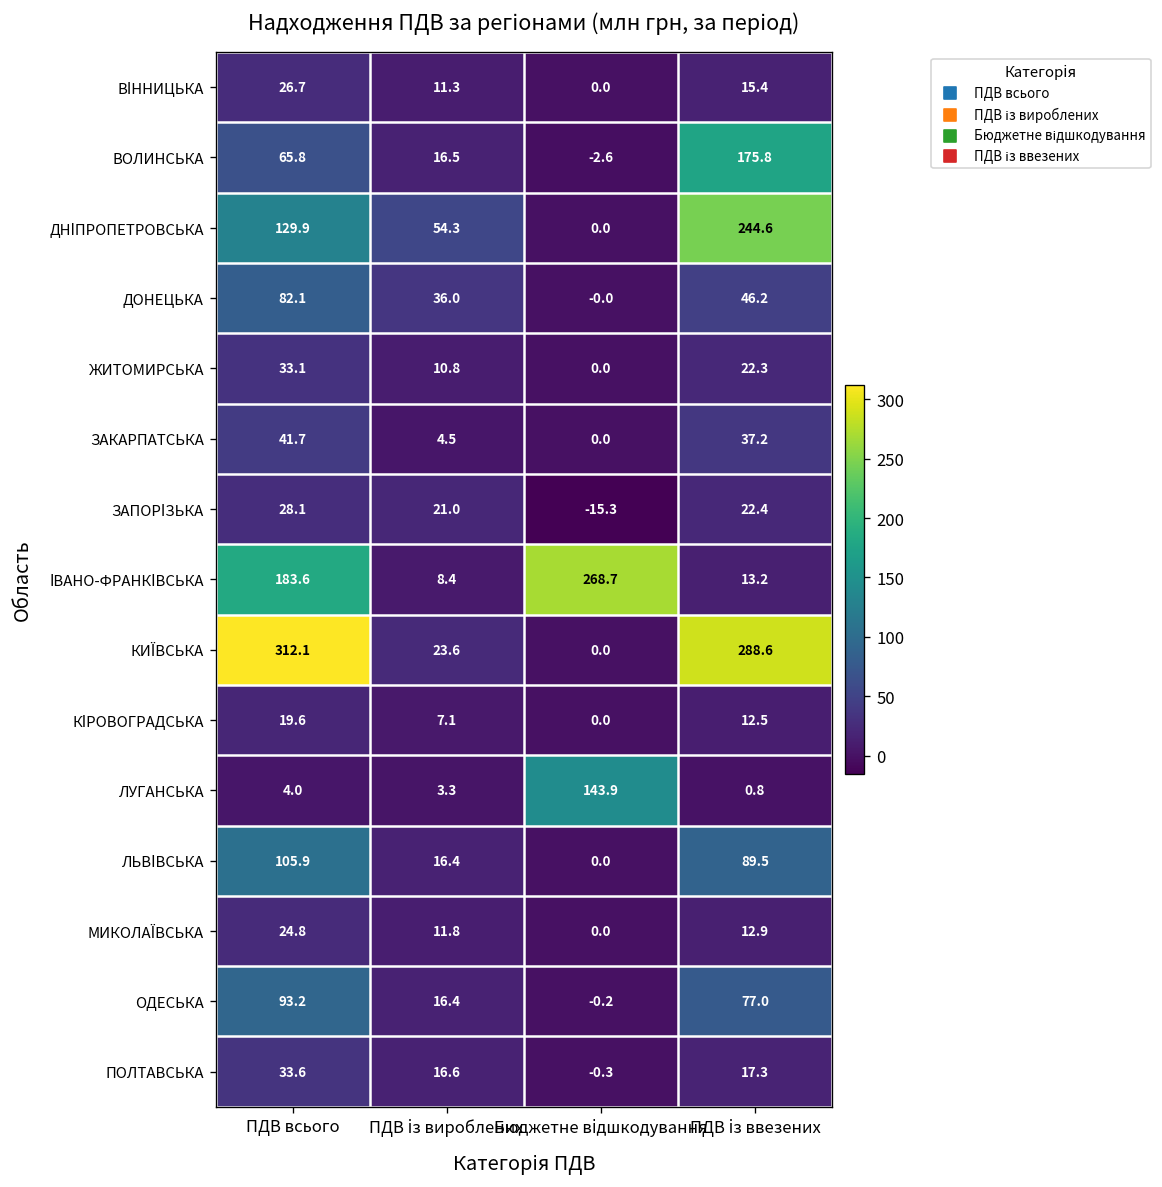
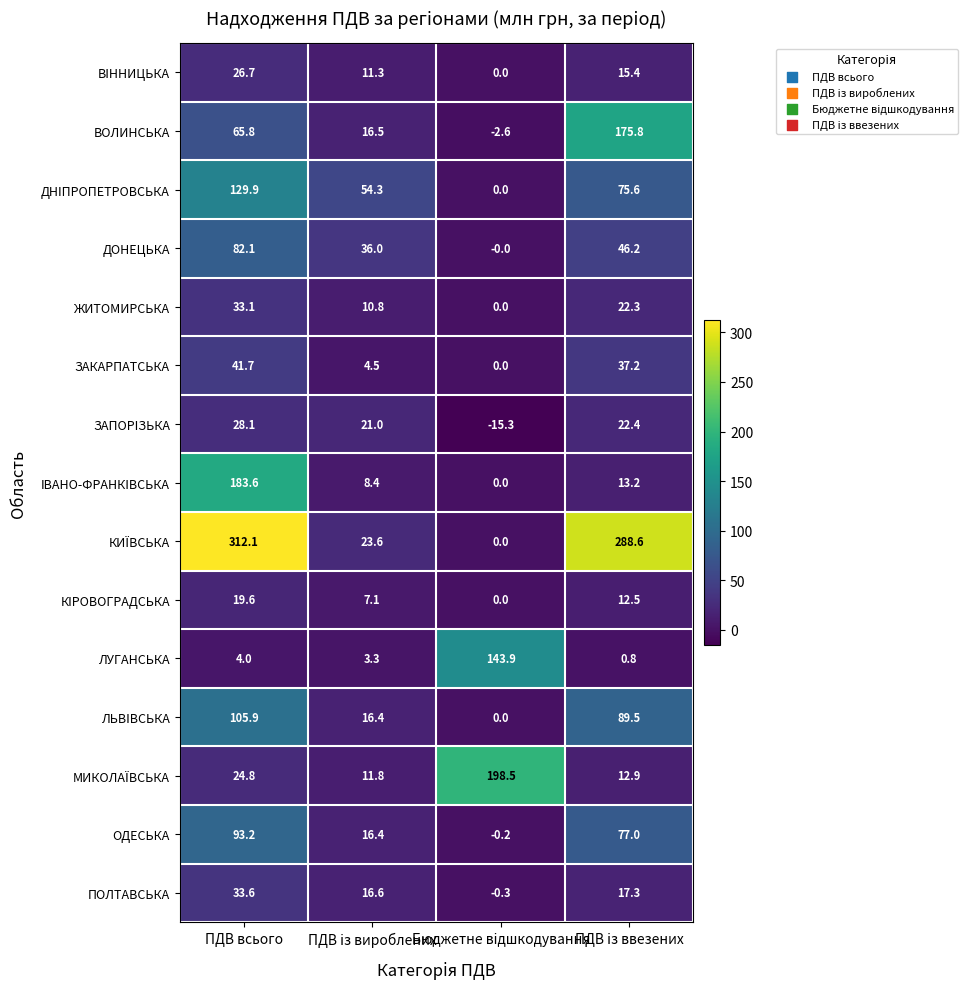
ДНІПРОПЕТРОВСЬКА, ПДВ із ввезених: 244.6 -> 75.6
ІВАНО-ФРАНКІВСЬКА, Бюджетне відшкодування: 268.7 -> 0.0
МИКОЛАЇВСЬКА, Бюджетне відшкодування: 0.0 -> 198.5
